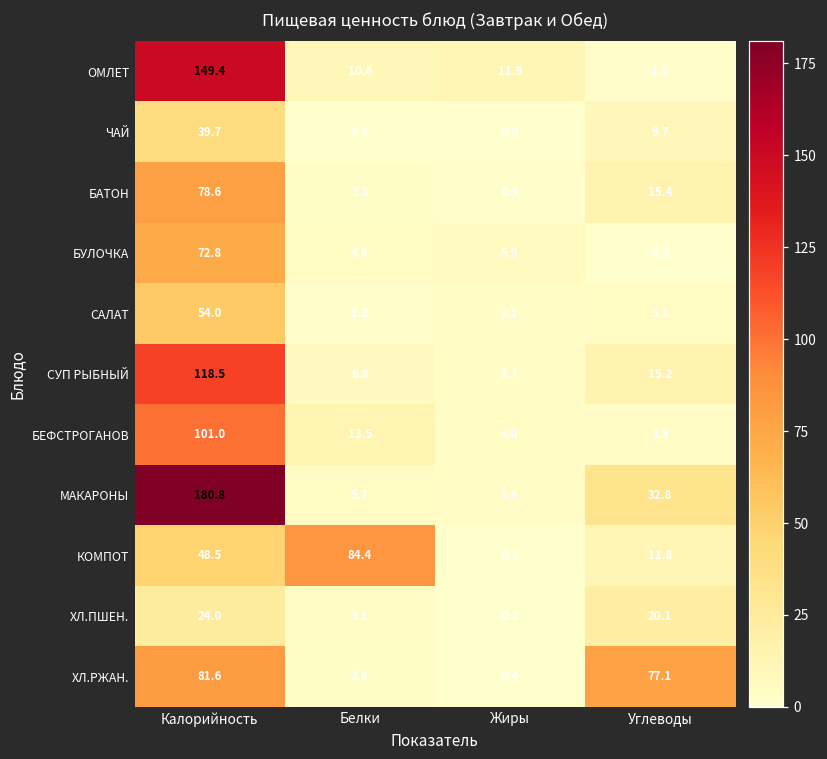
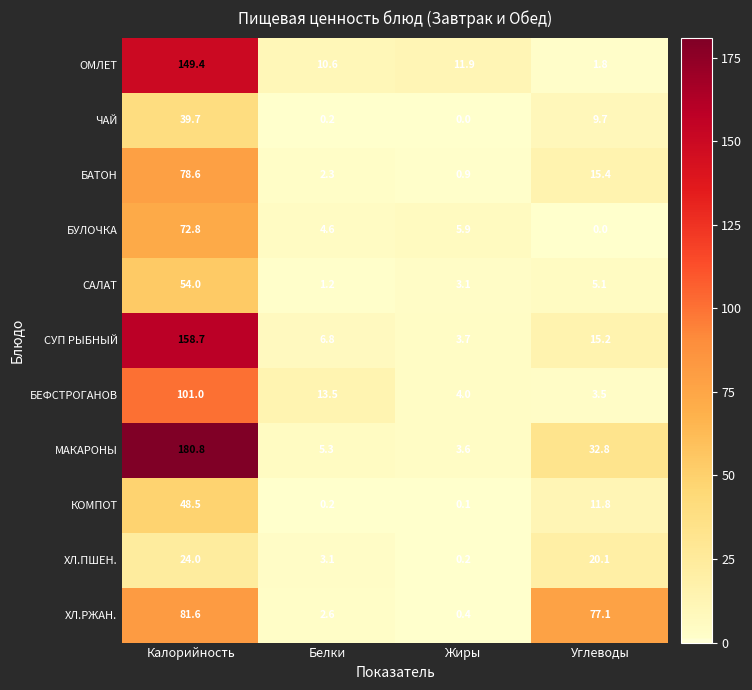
СУП РЫБНЫЙ, Калорийность: 118.5 -> 158.7
КОМПОТ, Белки: 84.4 -> 0.2
